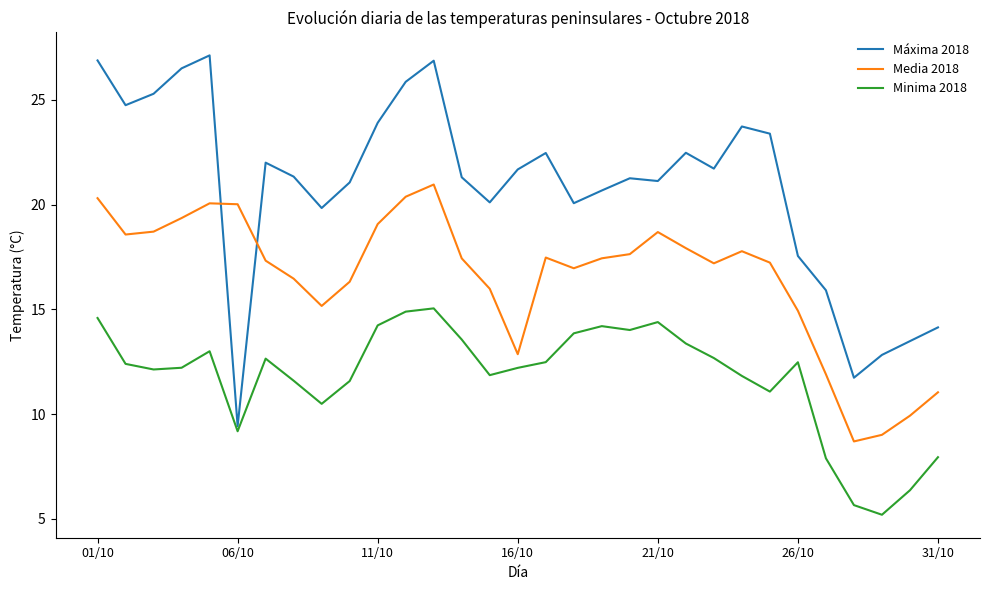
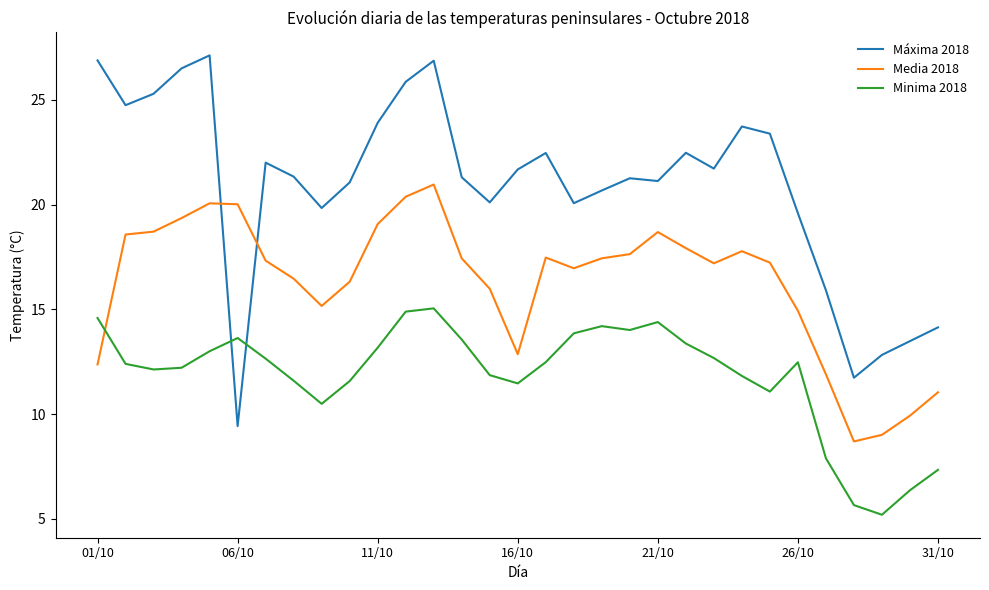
Media 2018, 01/10: 20.3 -> 12.4
Minima 2018, 06/10: 9.2 -> 13.6
Minima 2018, 11/10: 14.2 -> 13.2
Minima 2018, 16/10: 12.2 -> 11.5
Máxima 2018, 26/10: 17.5 -> 19.6
Minima 2018, 31/10: 7.9 -> 7.3
